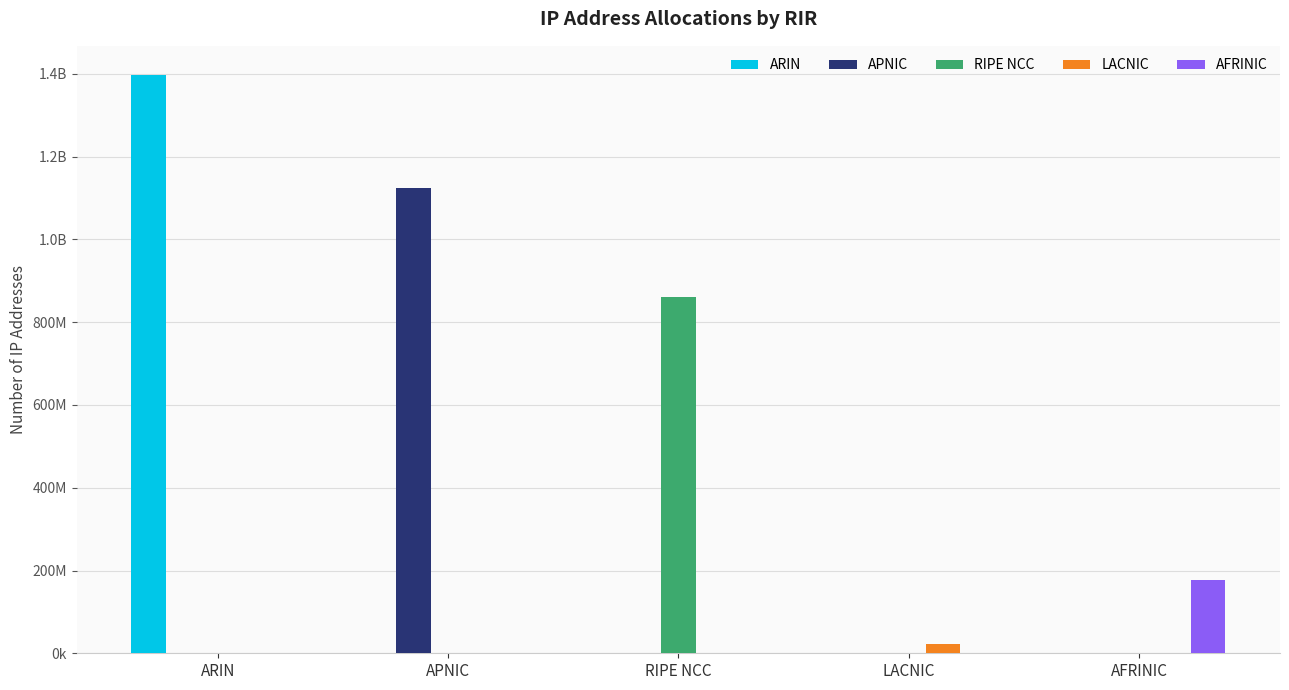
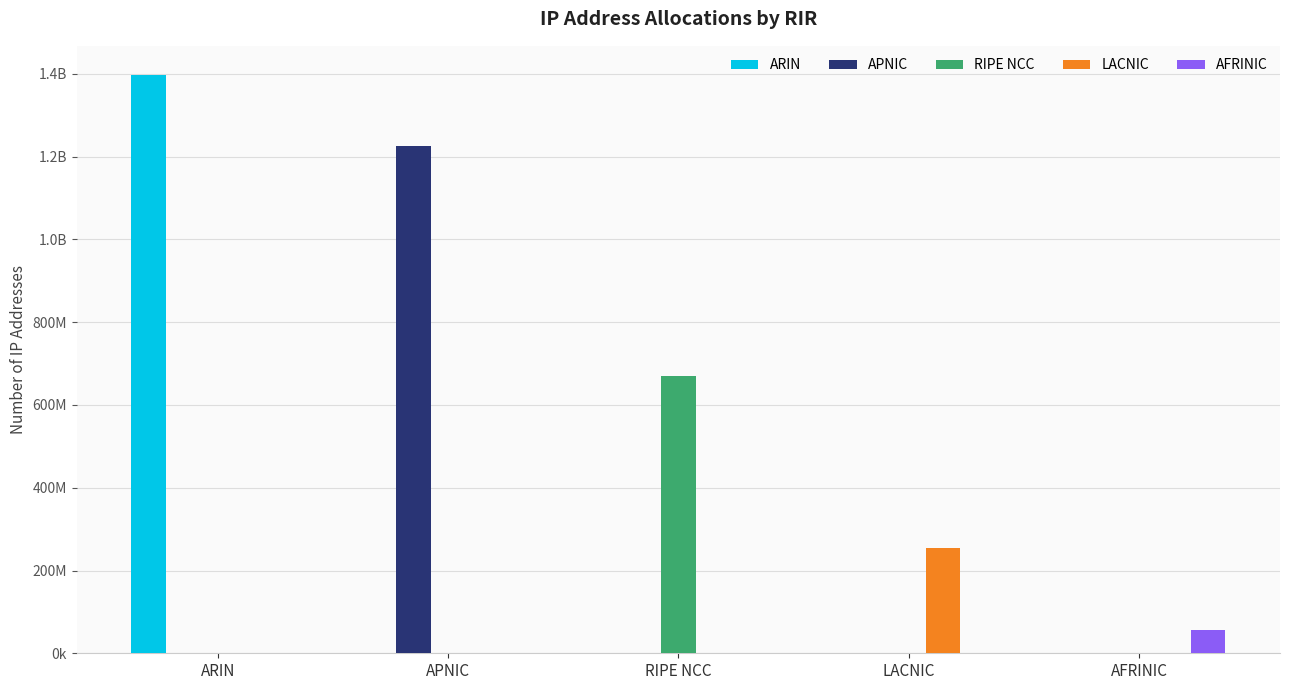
APNIC, APNIC: 1120000000 -> 1220000000
RIPE NCC, RIPE NCC: 860000000 -> 670000000
LACNIC, LACNIC: 20000000 -> 250000000
AFRINIC, AFRINIC: 180000000 -> 60000000
